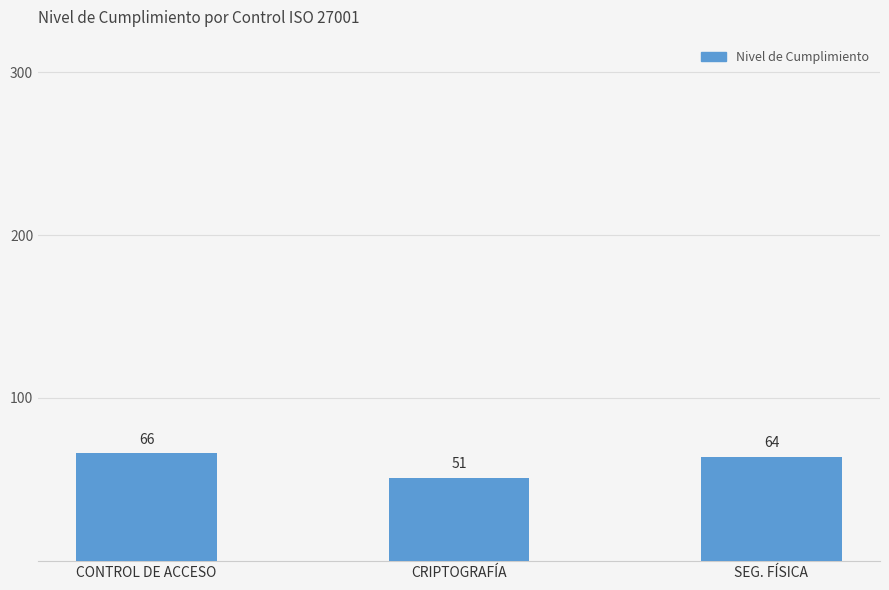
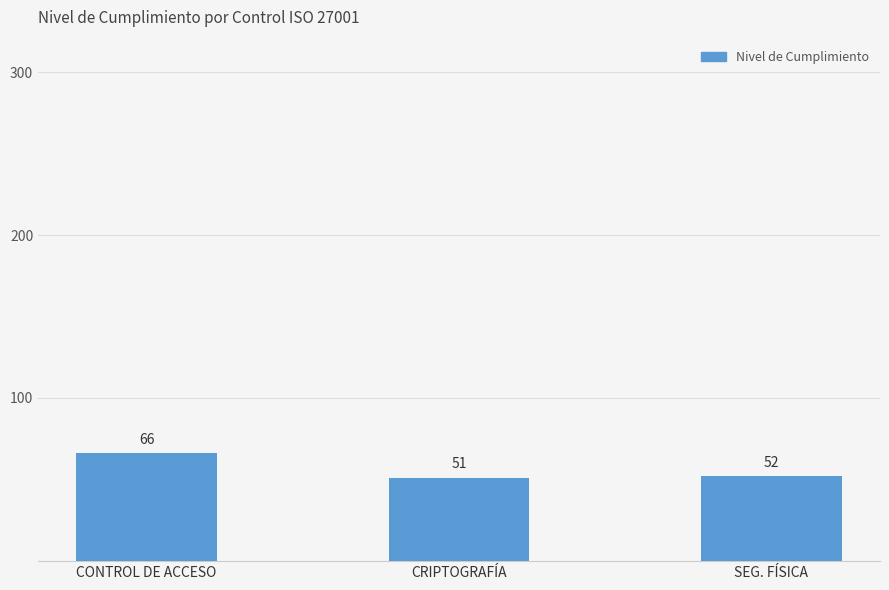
SEG. FÍSICA: 64 -> 52
